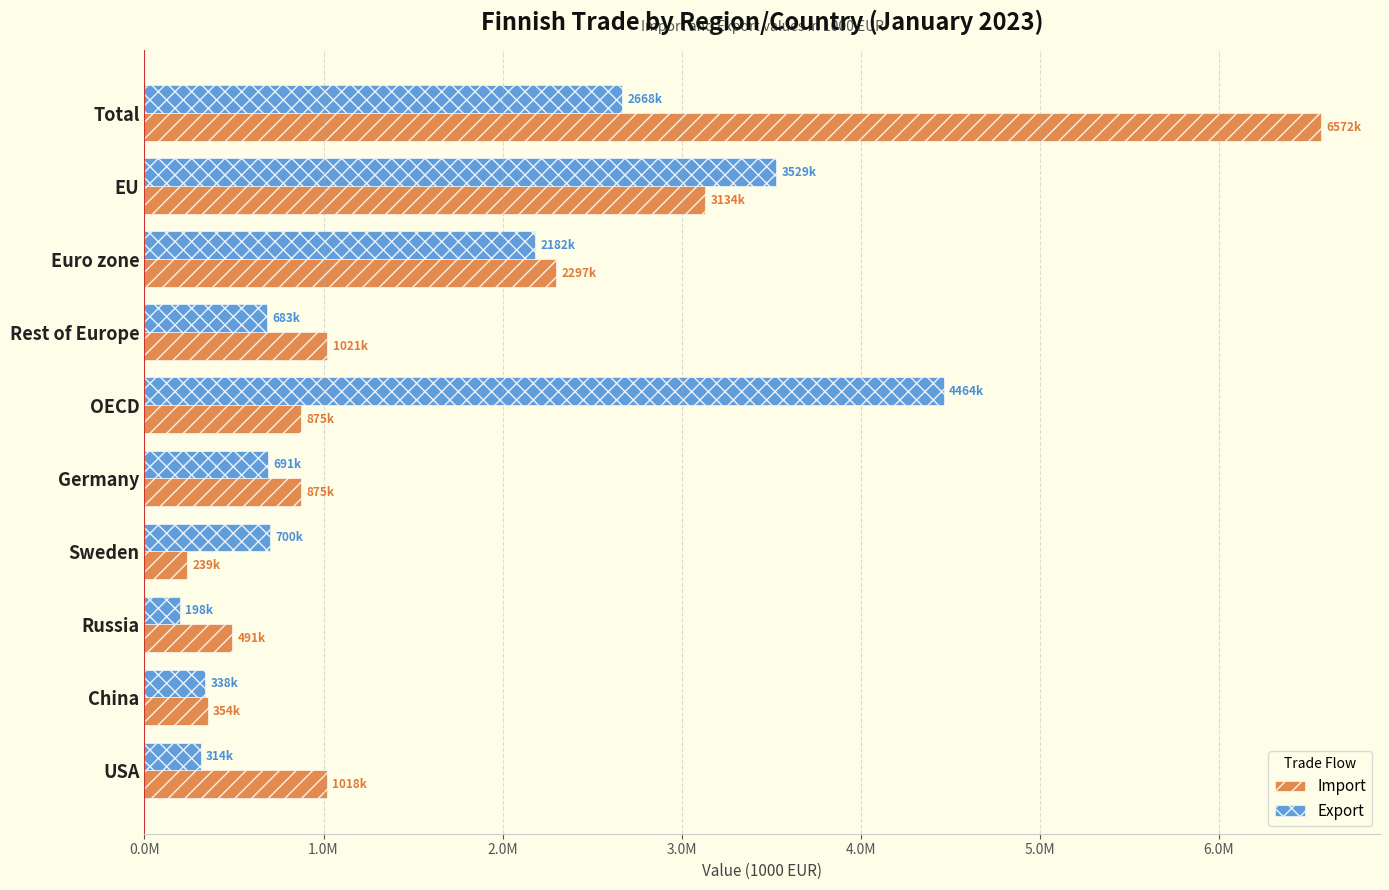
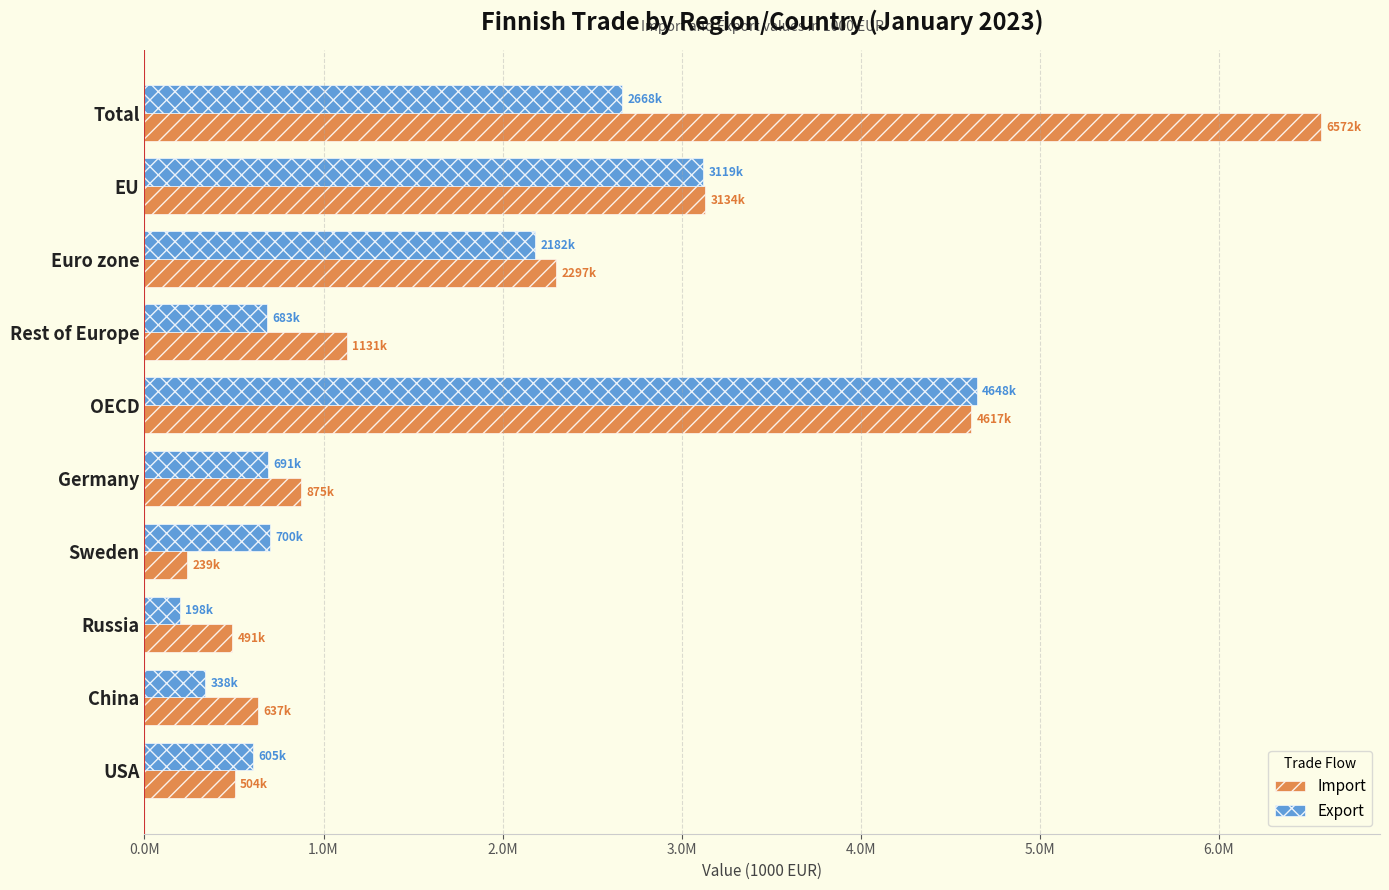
Export, EU: 3529k -> 3119k
Import, Rest of Europe: 1021k -> 1131k
Export, OECD: 4464k -> 4648k
Import, OECD: 875k -> 4617k
Import, China: 354k -> 637k
Export, USA: 314k -> 605k
Import, USA: 1018k -> 504k
